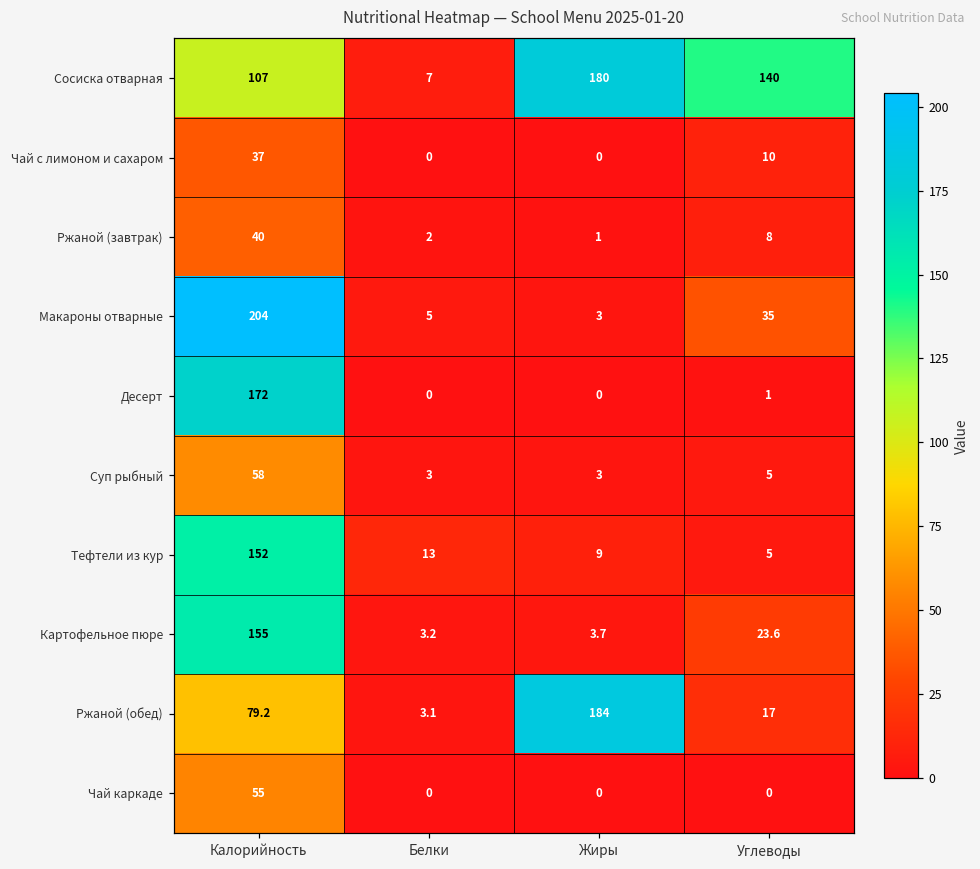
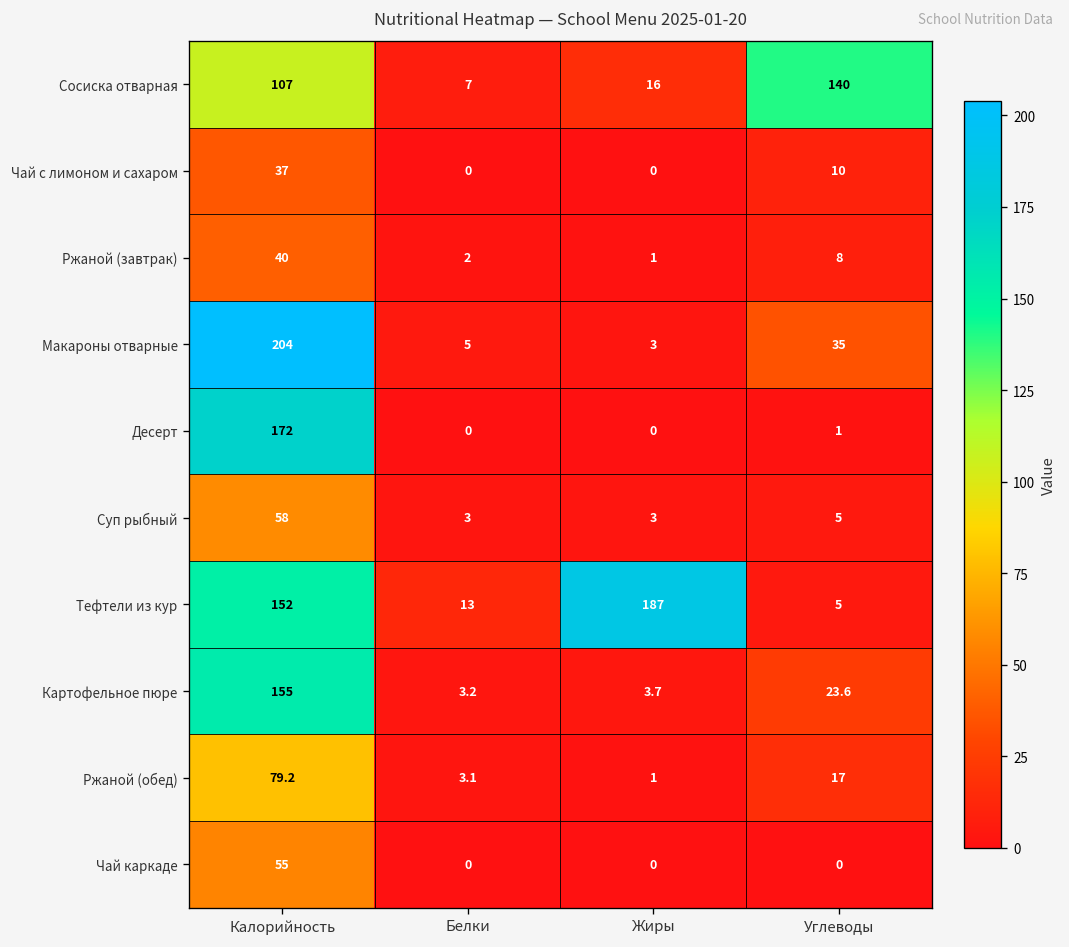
Сосиска отварная, Жиры: 180 -> 16
Тефтели из кур, Жиры: 9 -> 187
Ржаной (обед), Жиры: 184 -> 1
